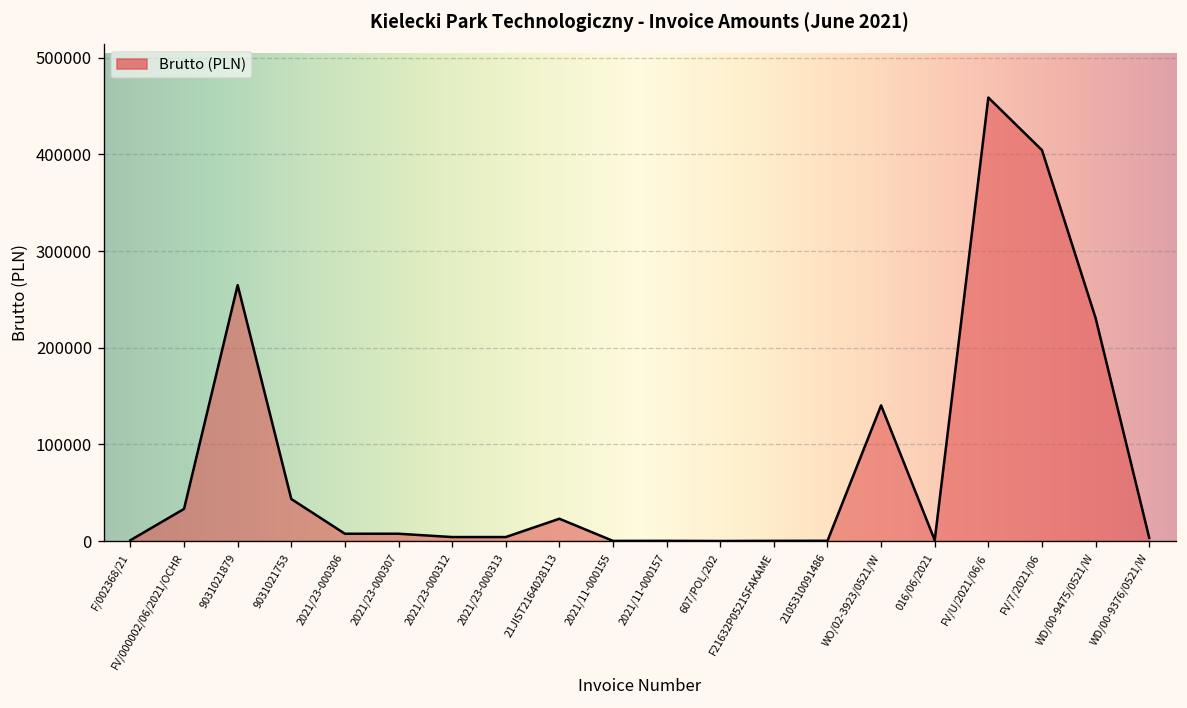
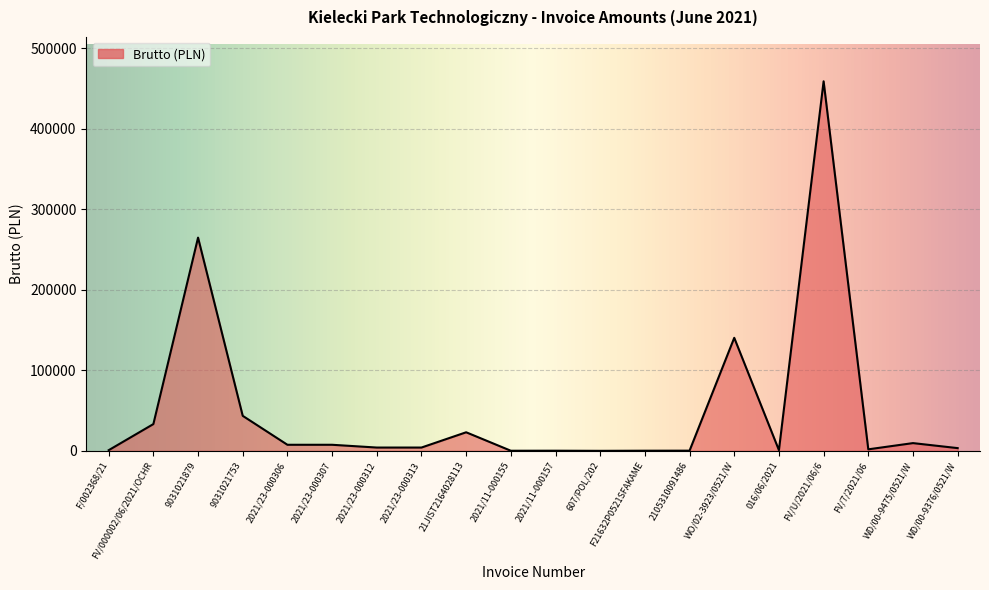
FV/7/2021/06: 400000 -> 0
WD/00-9475/0521/W: 230000 -> 10000
